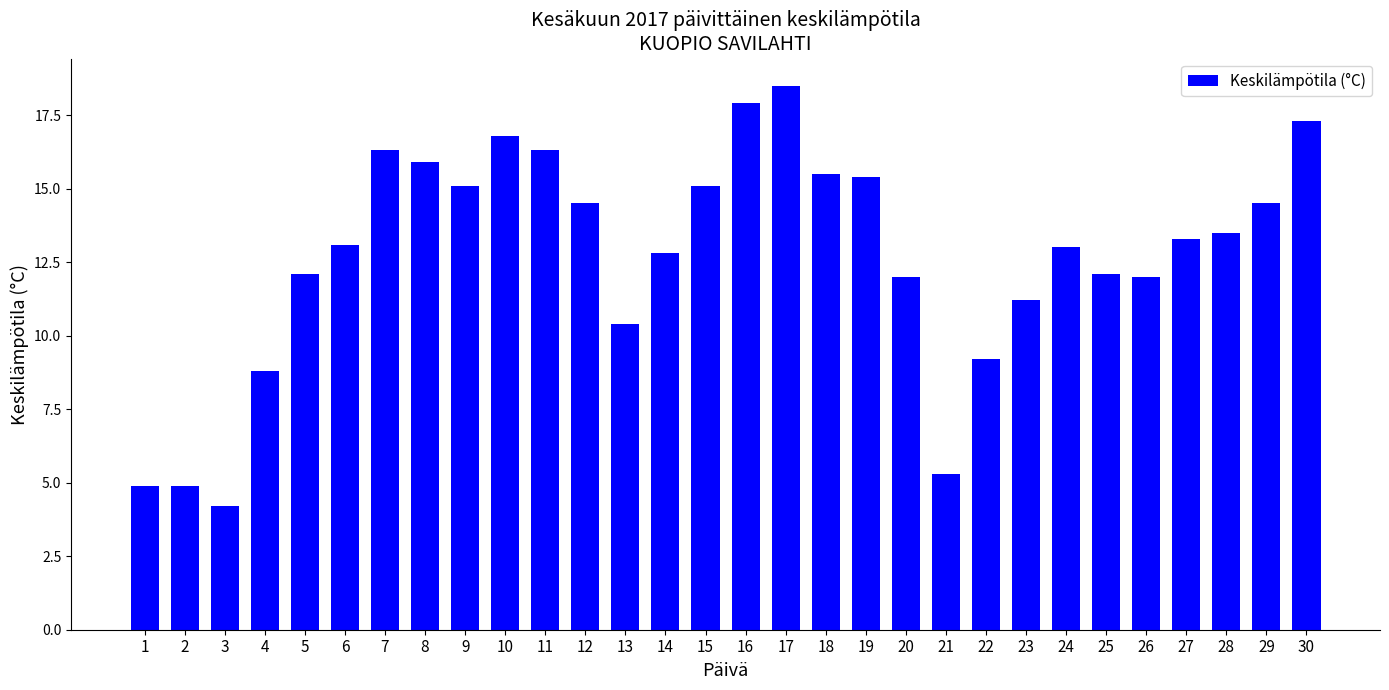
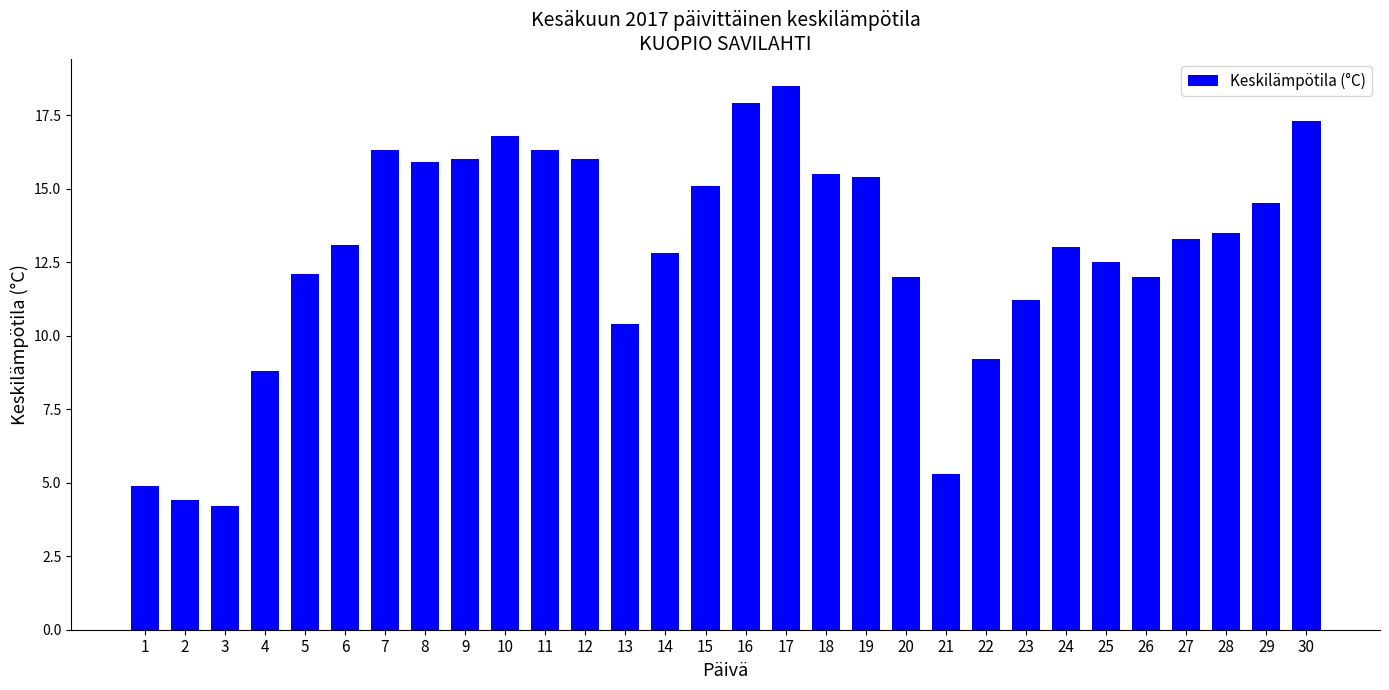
2: 4.9 -> 4.4
9: 15.1 -> 16.0
12: 14.5 -> 16.0
25: 12.1 -> 12.5
